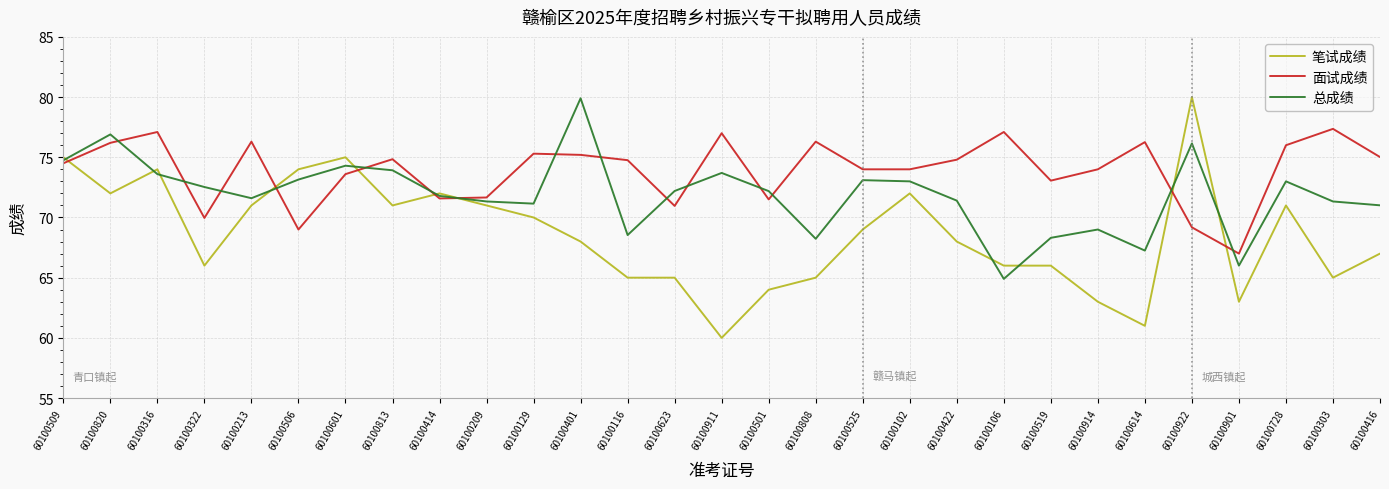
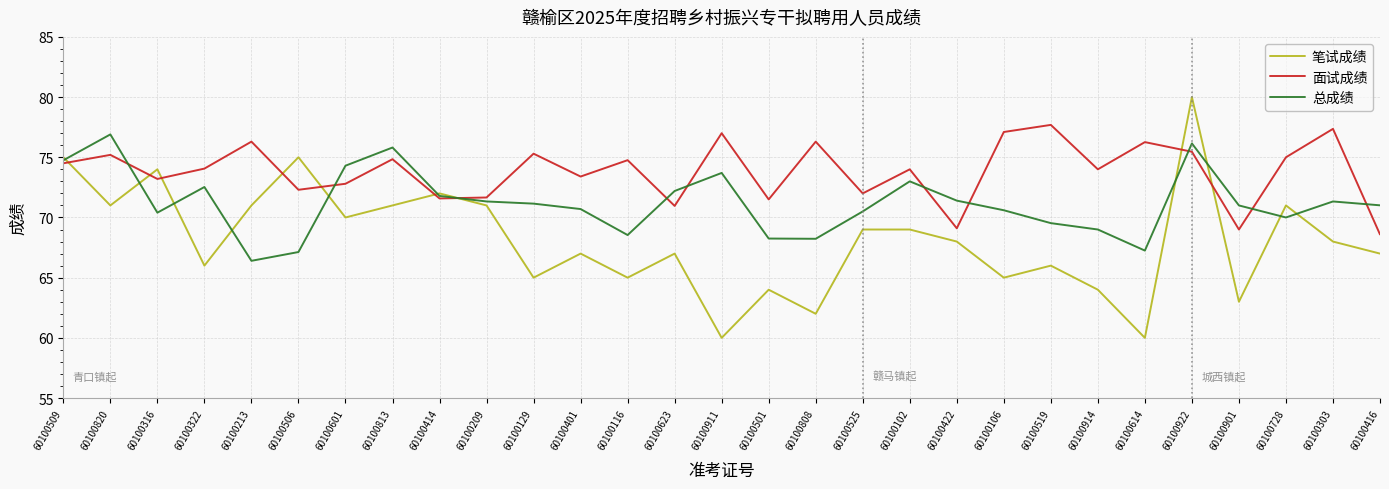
笔试成绩, 60100820: 72 -> 71
面试成绩, 60100820: 76.2 -> 75.2
面试成绩, 60100316: 77.1 -> 73.2
总成绩, 60100316: 73.6 -> 70.4
面试成绩, 60100322: 70.0 -> 74.1
总成绩, 60100213: 71.6 -> 66.4
笔试成绩, 60100506: 74 -> 75
面试成绩, 60100506: 69.0 -> 72.3
总成绩, 60100506: 73.2 -> 67.1
笔试成绩, 60100601: 75 -> 70
面试成绩, 60100601: 73.6 -> 72.8
总成绩, 60100813: 73.9 -> 75.8
笔试成绩, 60100129: 70 -> 65
笔试成绩, 60100401: 68 -> 67
面试成绩, 60100401: 75.2 -> 73.4
总成绩, 60100401: 79.9 -> 70.7
笔试成绩, 60100623: 65 -> 67
总成绩, 60100501: 72.2 -> 68.3
笔试成绩, 60100808: 65 -> 62
面试成绩, 60100525: 74 -> 72
总成绩, 60100525: 73.1 -> 70.5
笔试成绩, 60100102: 72 -> 69
面试成绩, 60100422: 74.8 -> 69.1
笔试成绩, 60100106: 66 -> 65
总成绩, 60100106: 64.9 -> 70.6
面试成绩, 60100519: 73.1 -> 77.7
总成绩, 60100519: 68.3 -> 69.5
笔试成绩, 60100914: 63 -> 64
笔试成绩, 60100614: 61 -> 60
面试成绩, 60100922: 69.2 -> 75.5
面试成绩, 60100901: 67 -> 69
总成绩, 60100901: 66 -> 71
面试成绩, 60100728: 76 -> 75
总成绩, 60100728: 73 -> 70
笔试成绩, 60100303: 65 -> 68
面试成绩, 60100416: 75.0 -> 68.6
